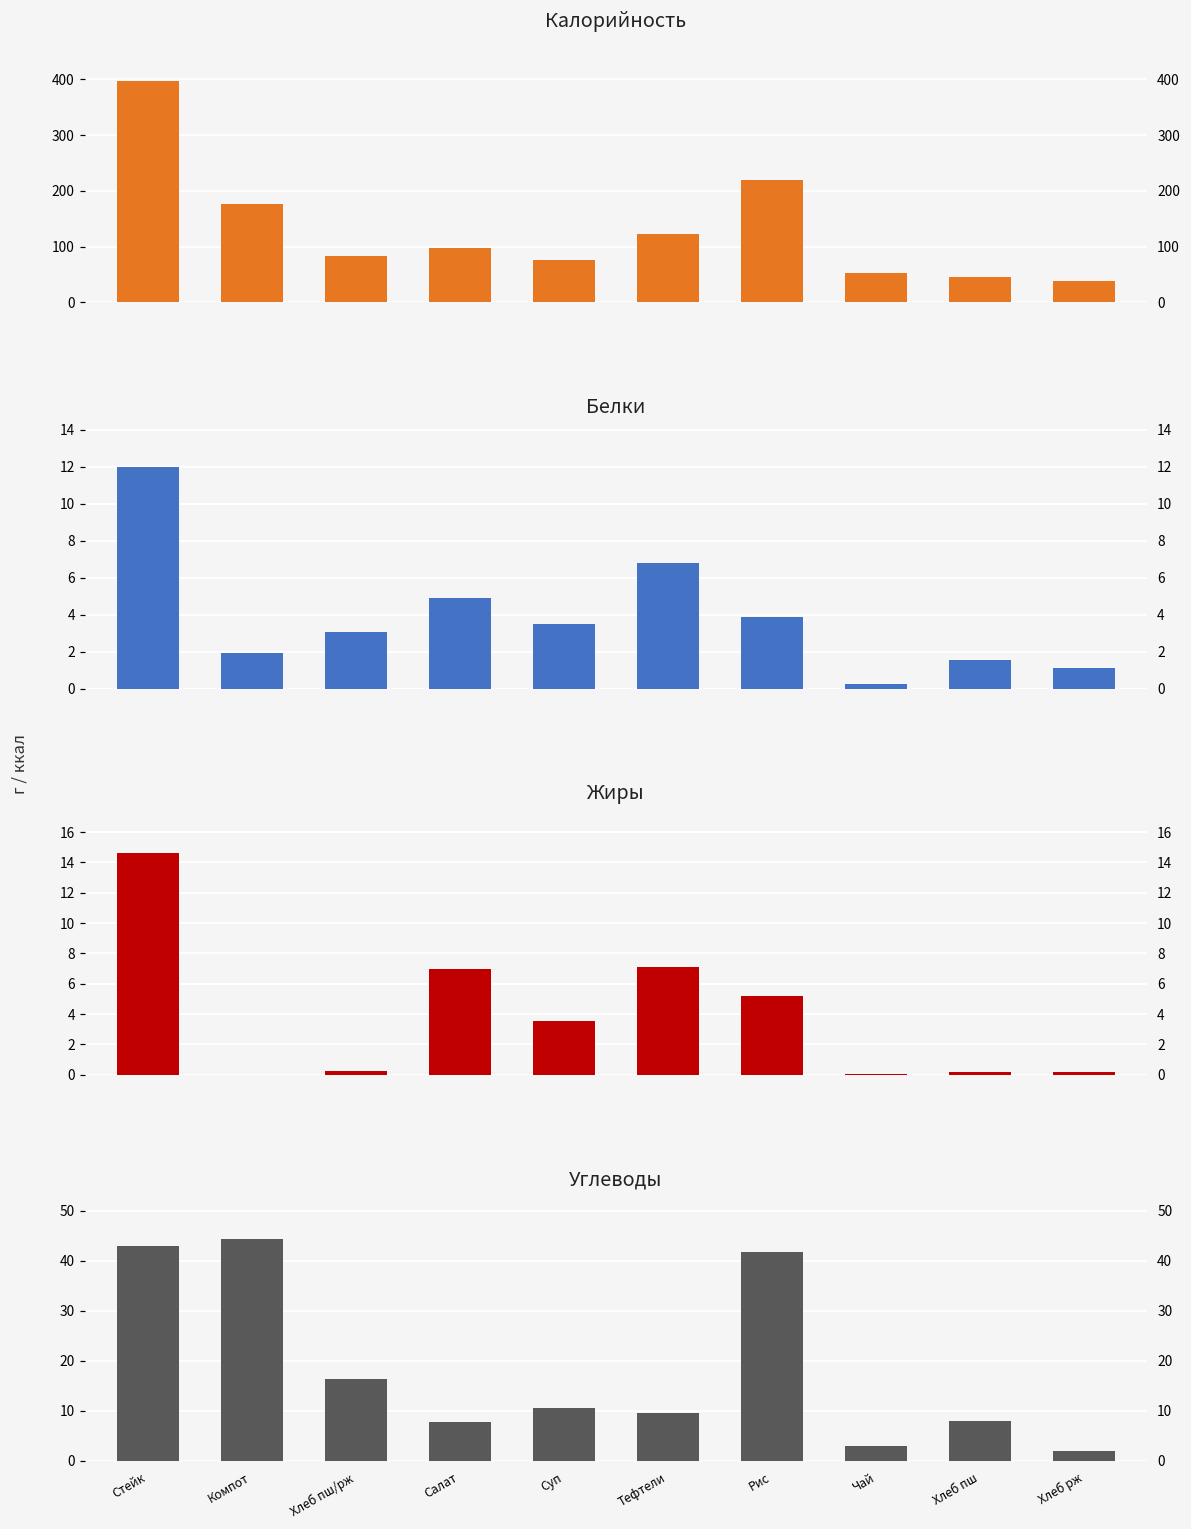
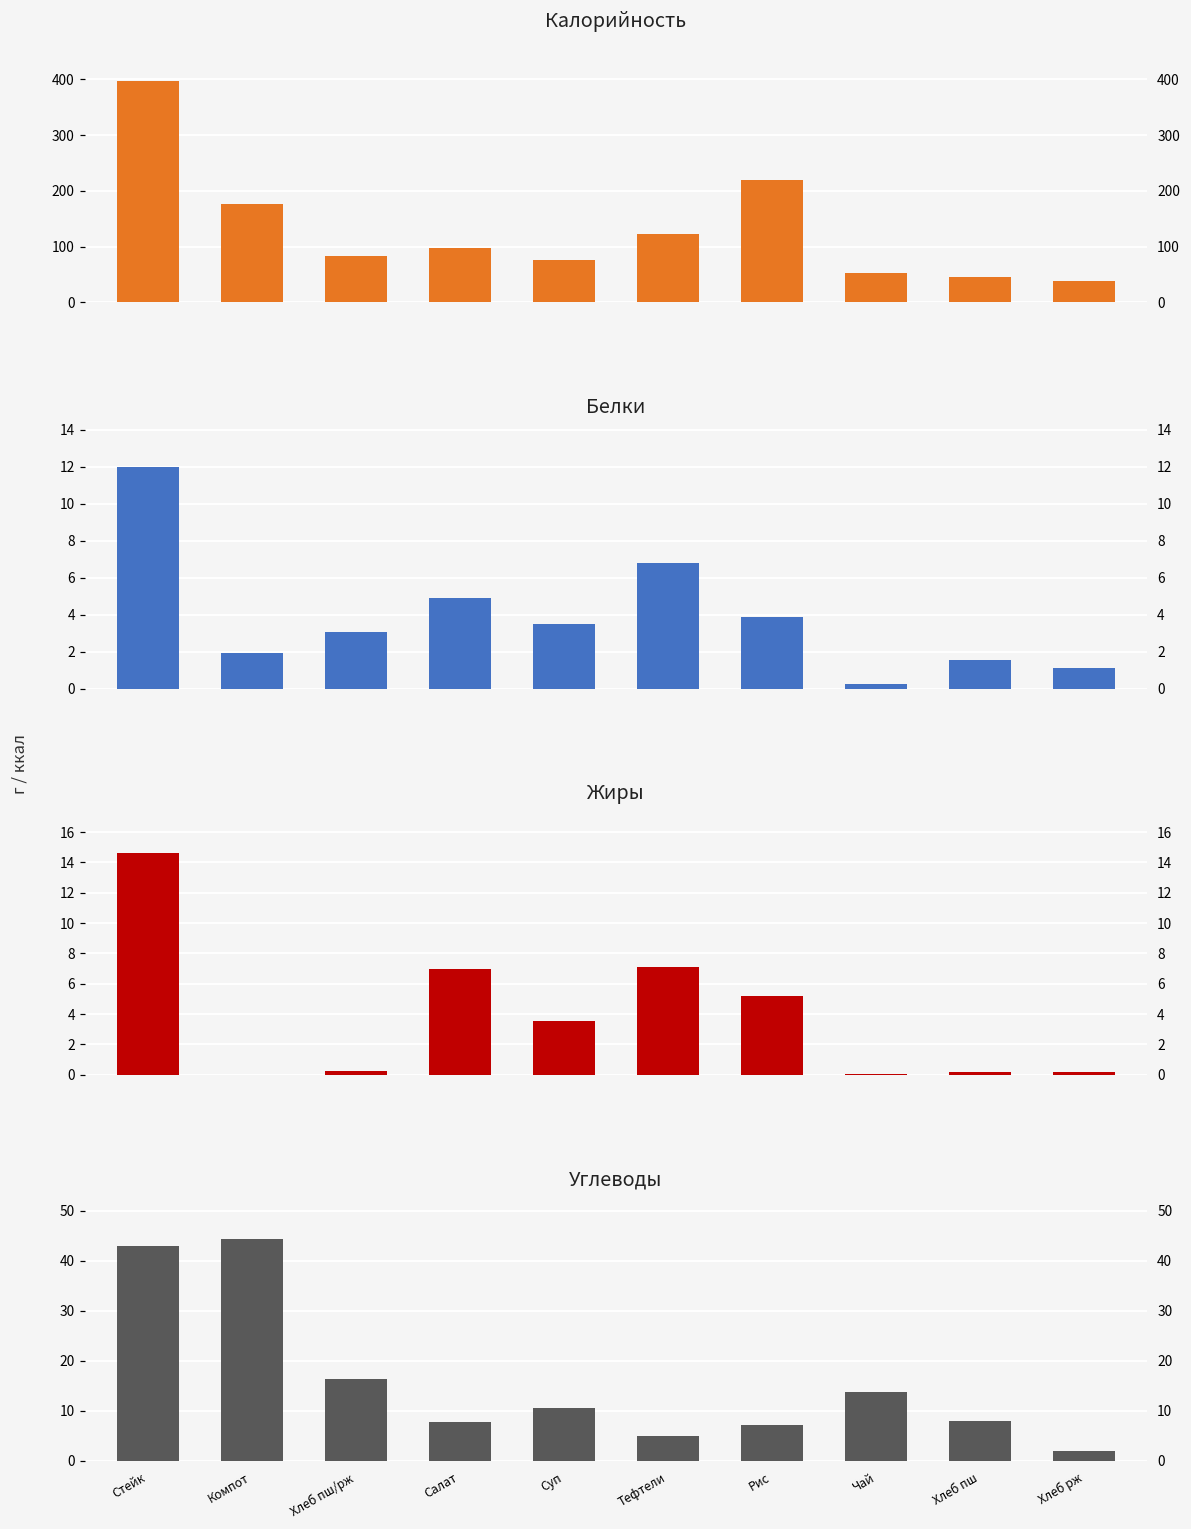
Углеводы, Тефтели: 10 -> 5
Углеводы, Рис: 42 -> 7
Углеводы, Чай: 3 -> 14
